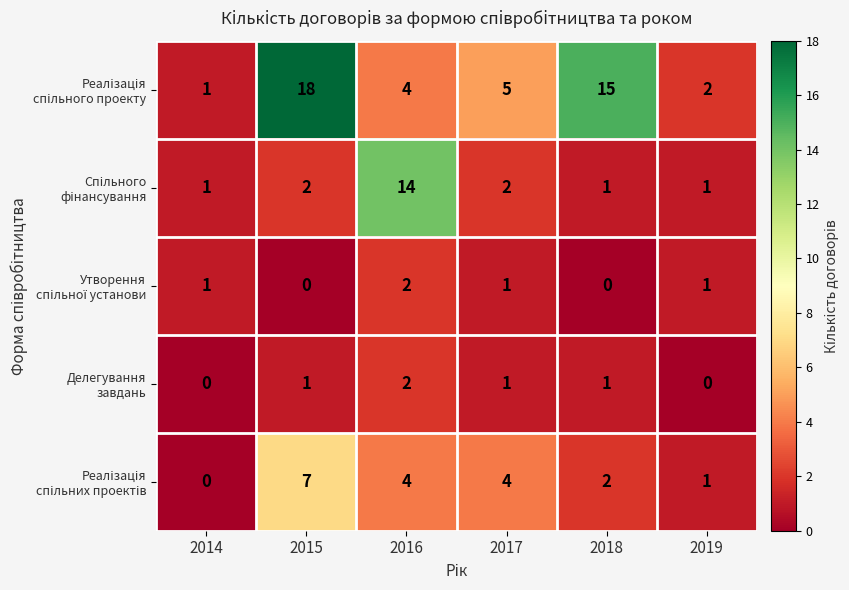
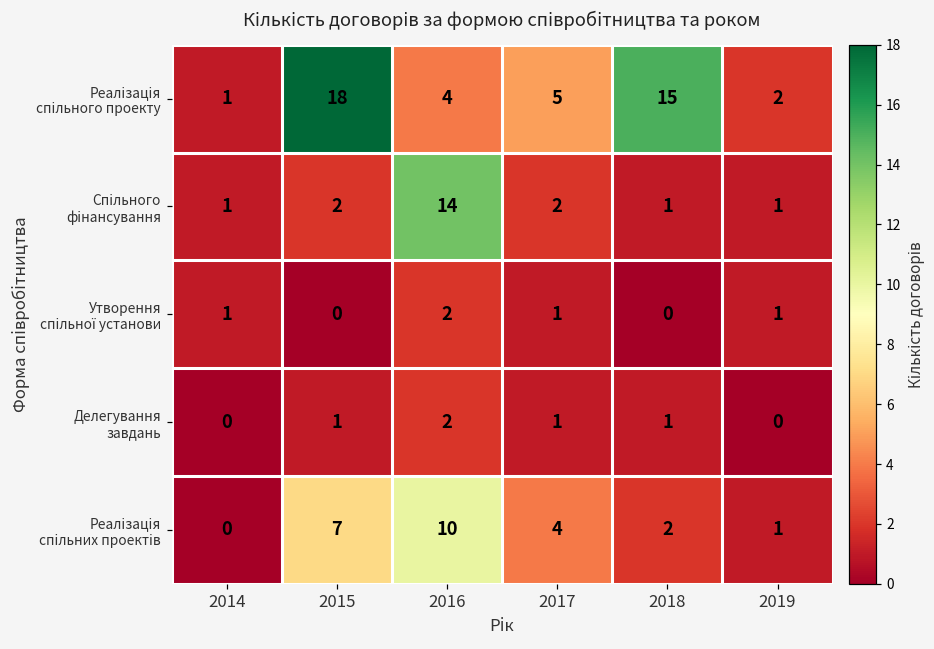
Реалізація спільних проектів, 2016: 4 -> 10
